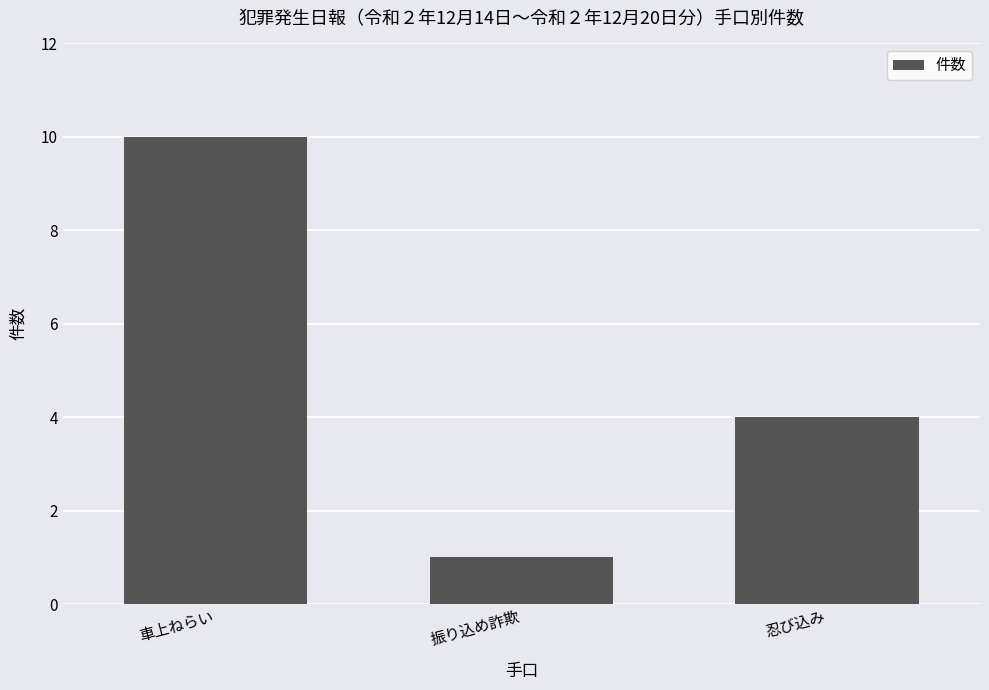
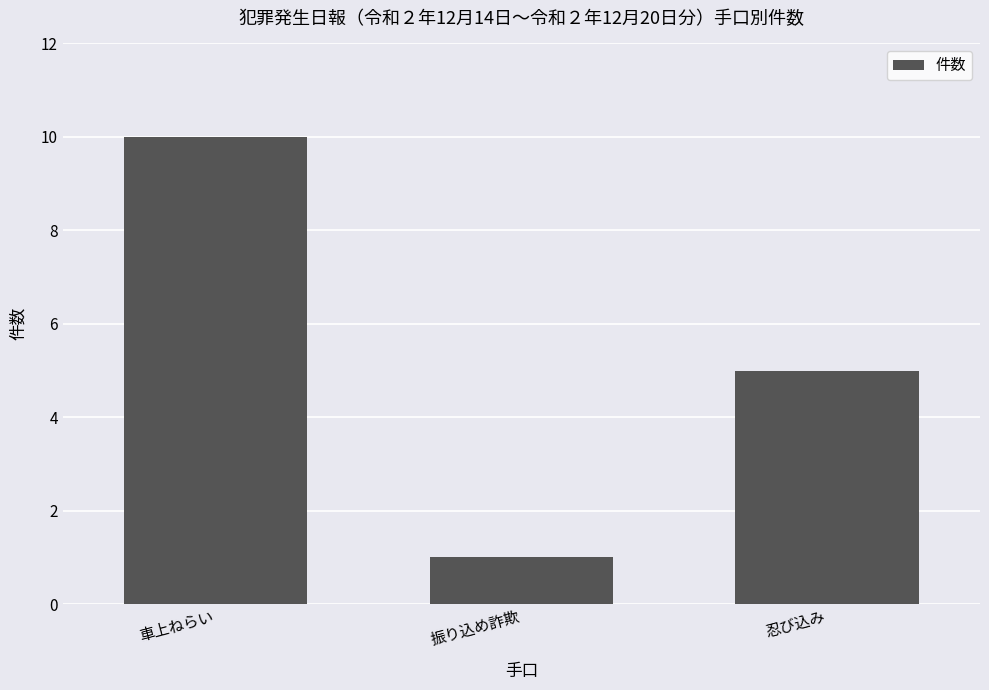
忍び込み: 4 -> 5
